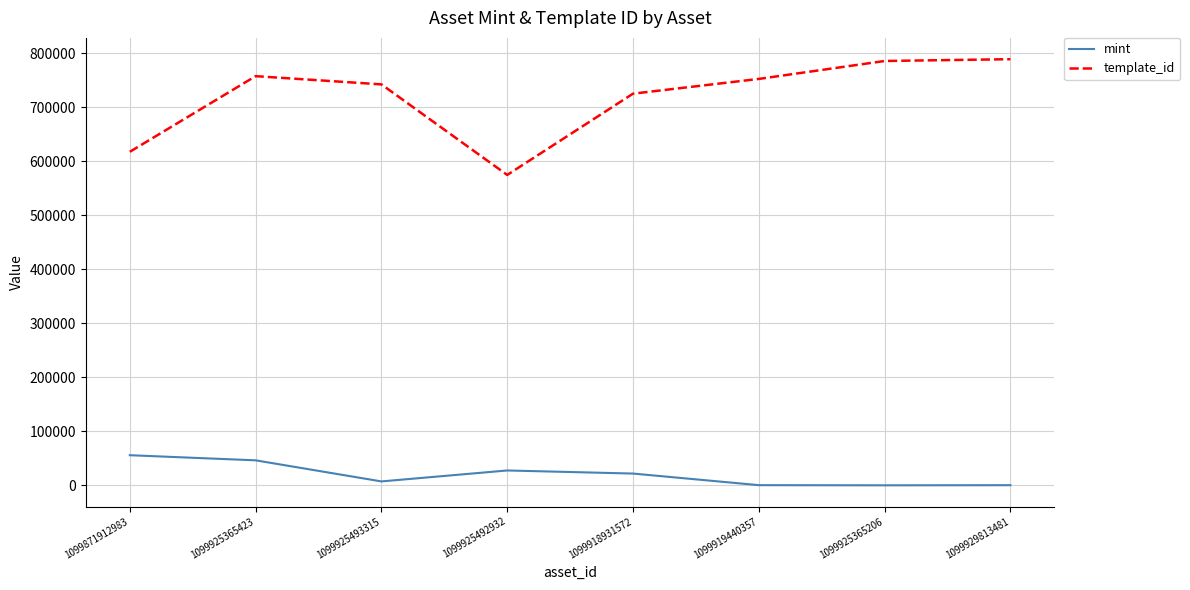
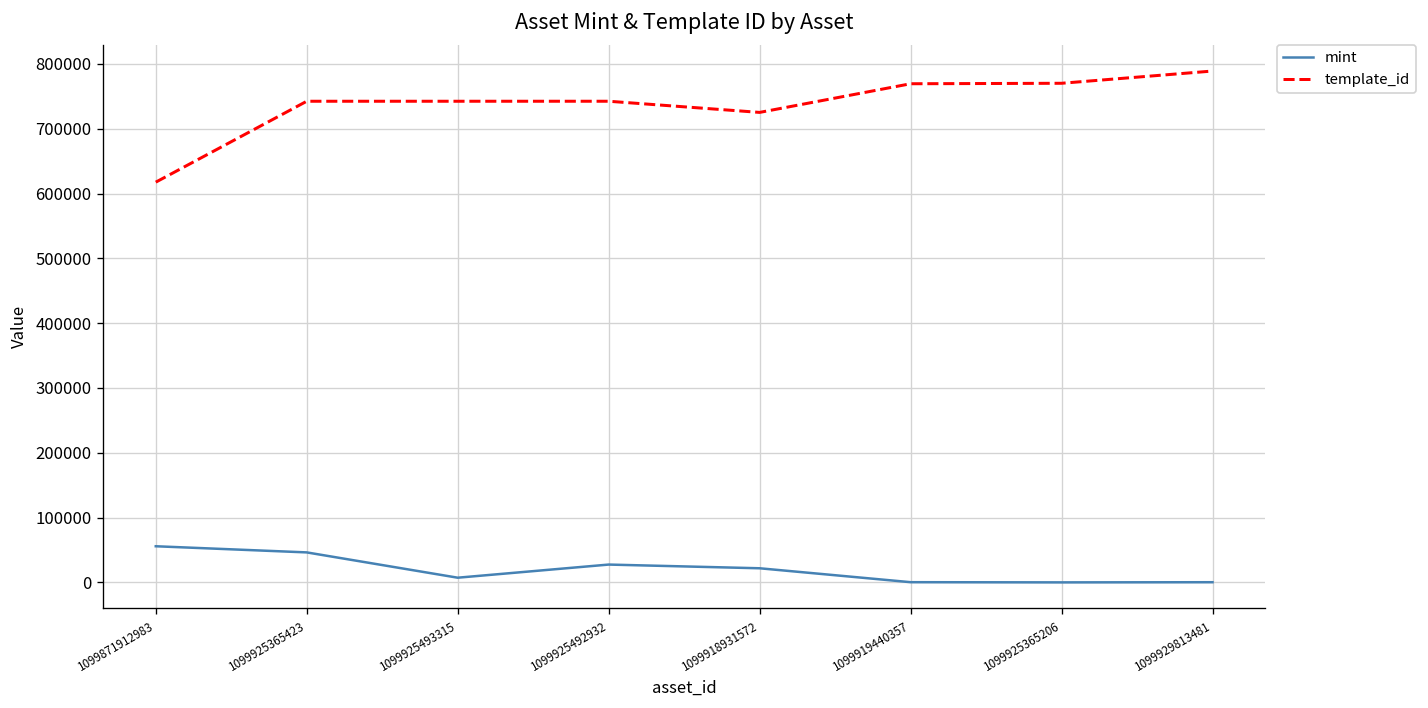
template_id, 1099925365423: 760000 -> 740000
template_id, 1099925492932: 570000 -> 740000
template_id, 1099919440357: 750000 -> 770000
template_id, 1099925365206: 790000 -> 770000
